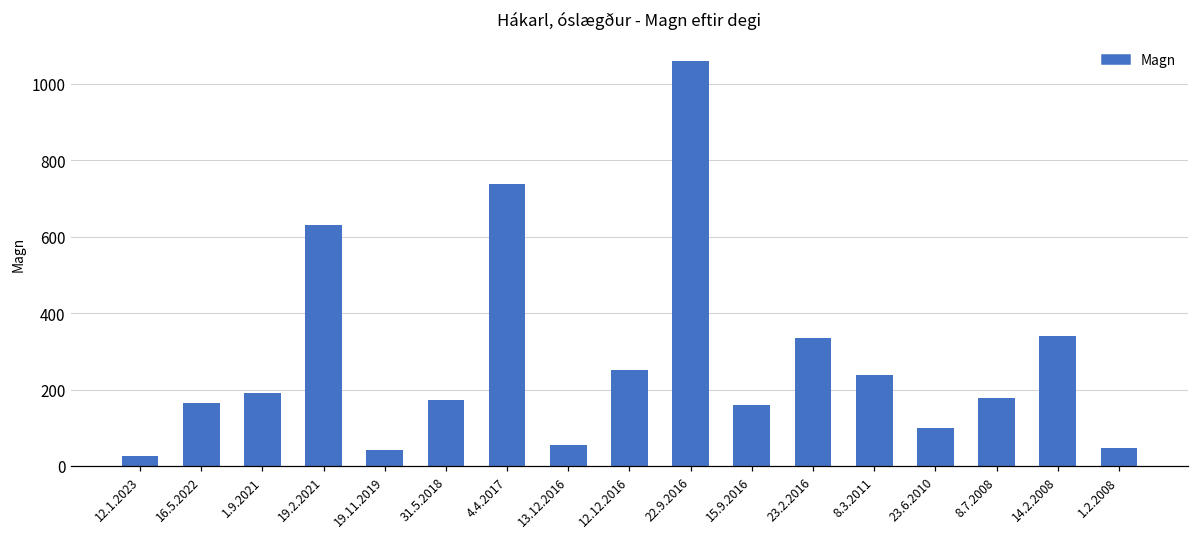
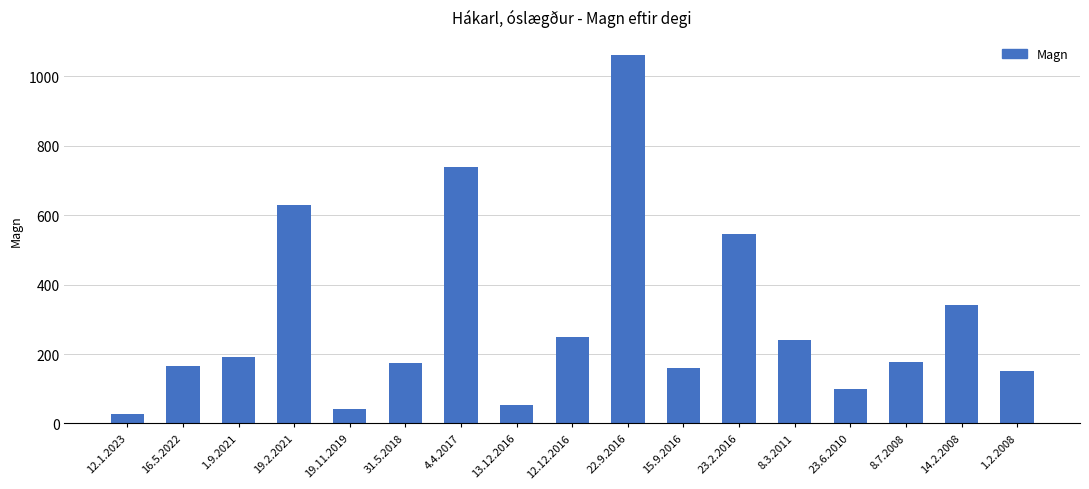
23.2.2016: 340 -> 550
1.2.2008: 50 -> 150
